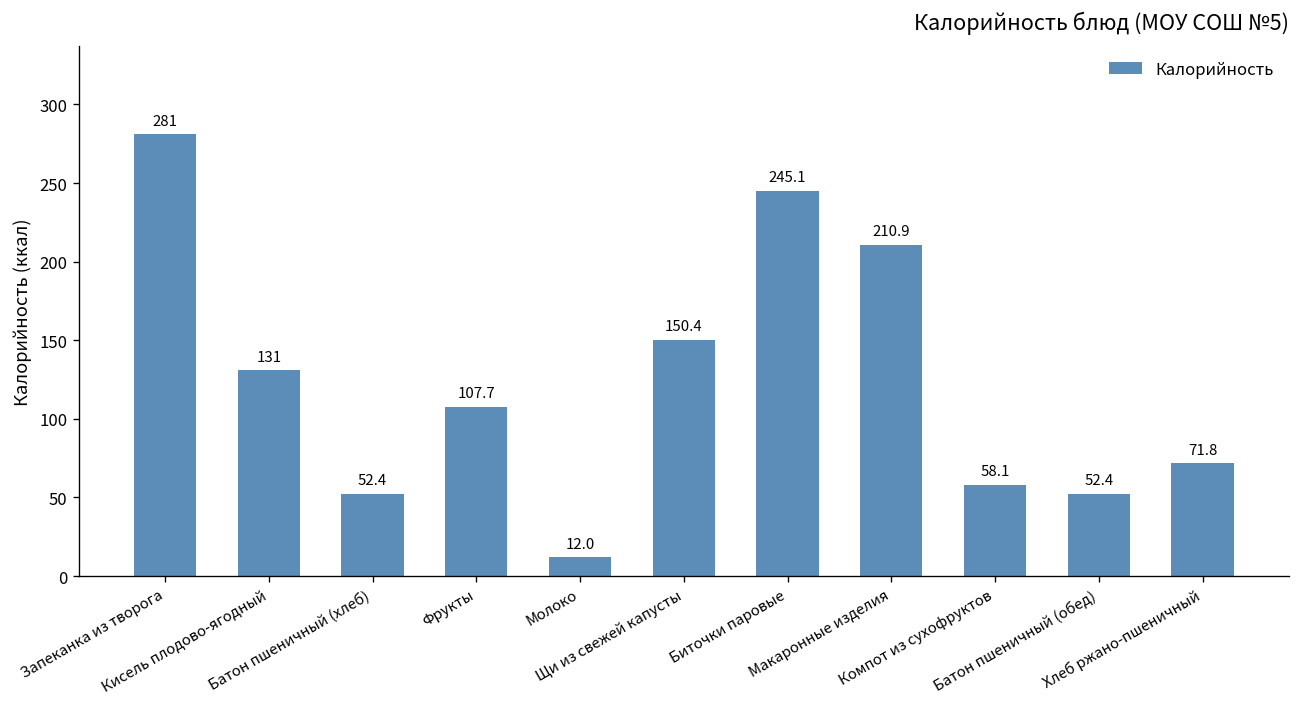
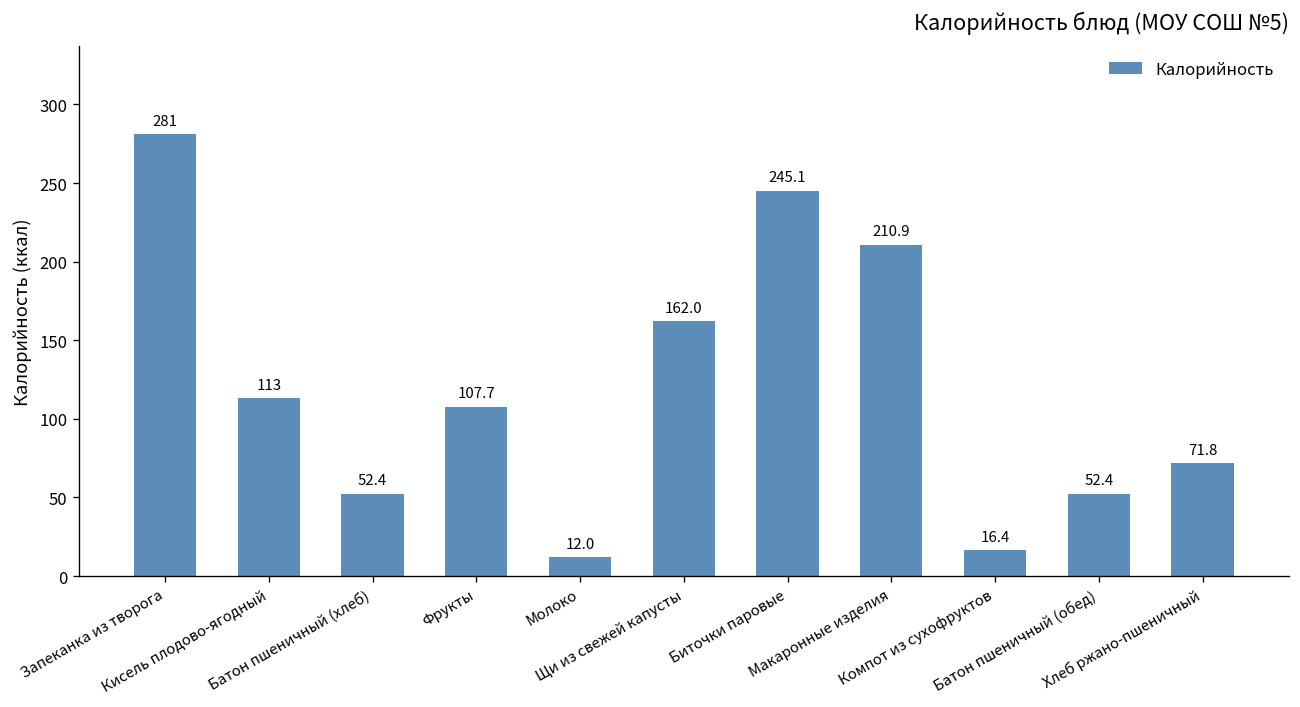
Кисель плодово-ягодный: 131 -> 113
Щи из свежей капусты: 150.4 -> 162.0
Компот из сухофруктов: 58.1 -> 16.4
